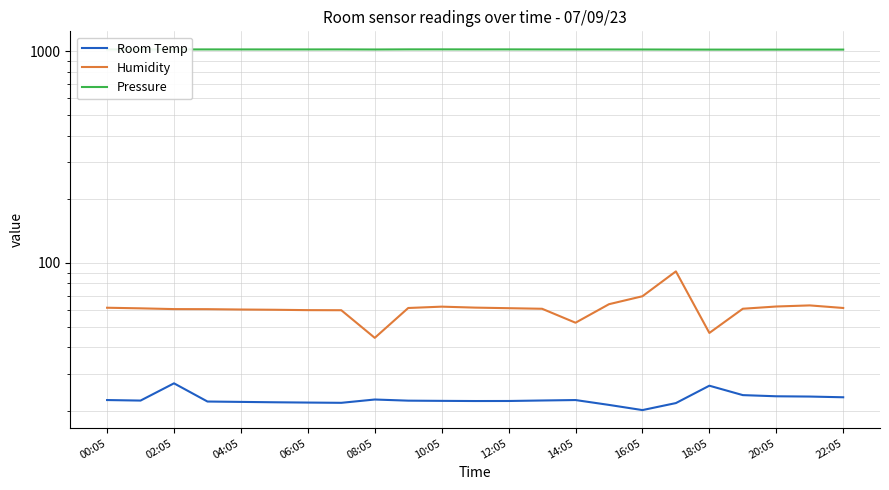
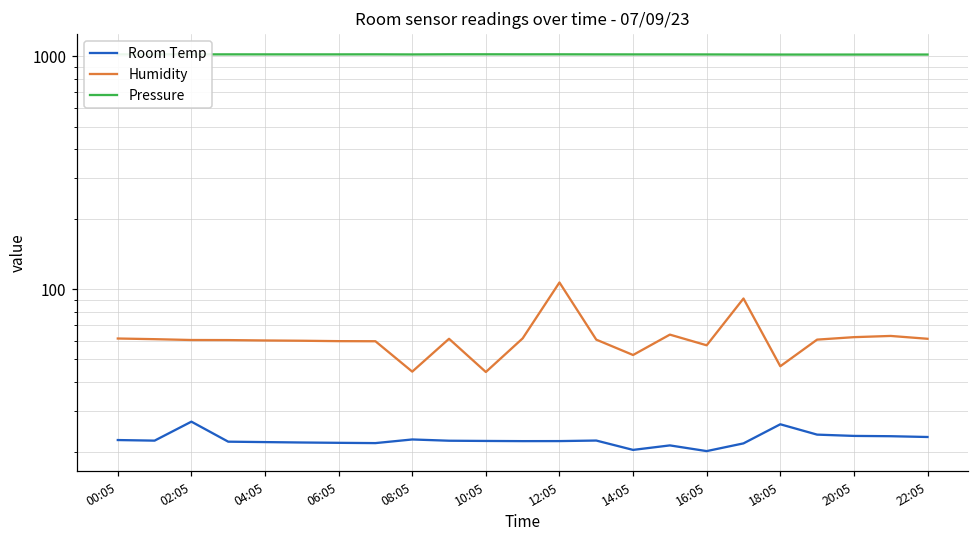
Humidity, 10:05: 62 -> 44
Humidity, 12:05: 61 -> 110
Room Temp, 14:05: 23 -> 20
Humidity, 16:05: 70 -> 57
